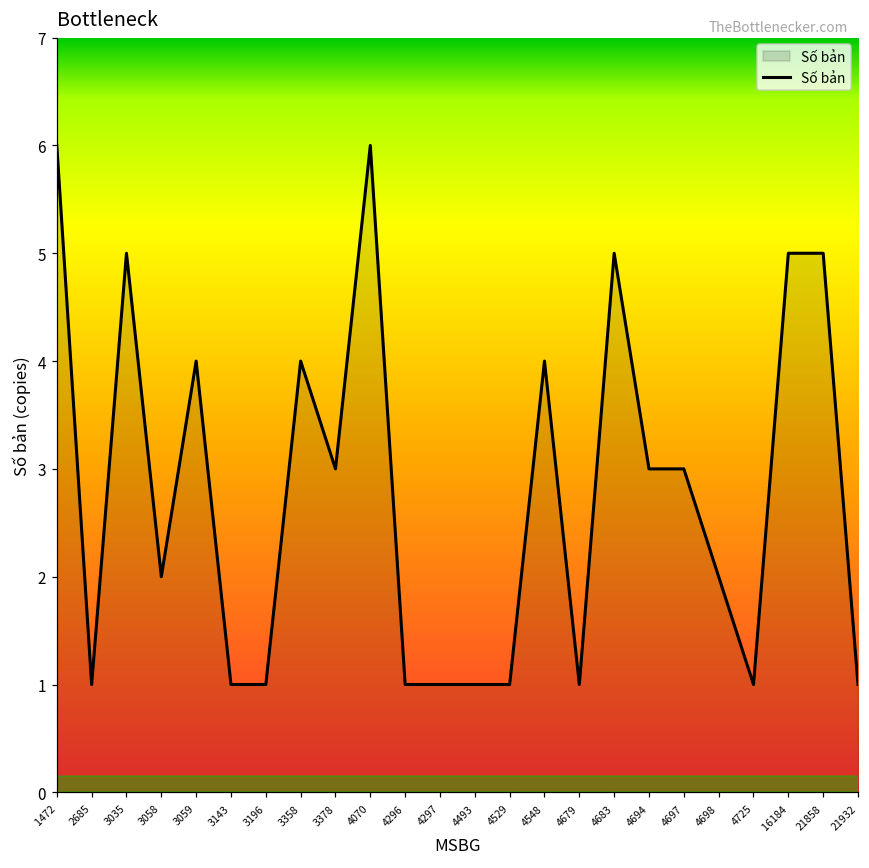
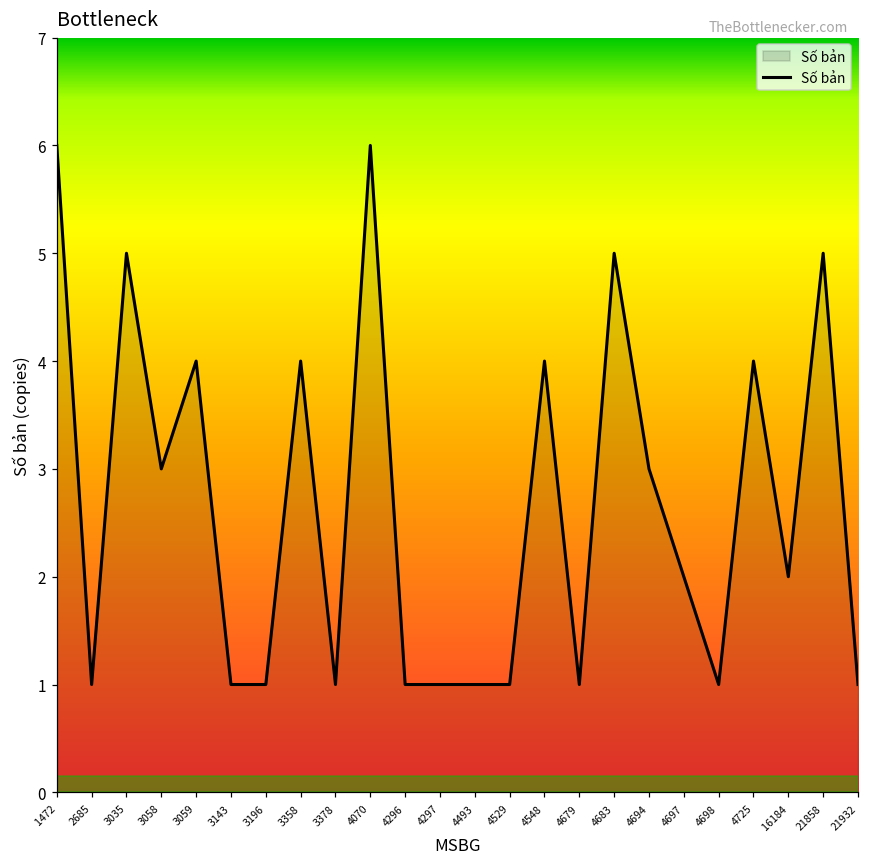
3058: 2 -> 3
3378: 3 -> 1
4697: 3 -> 2
4698: 2 -> 1
4725: 1 -> 4
16184: 5 -> 2
